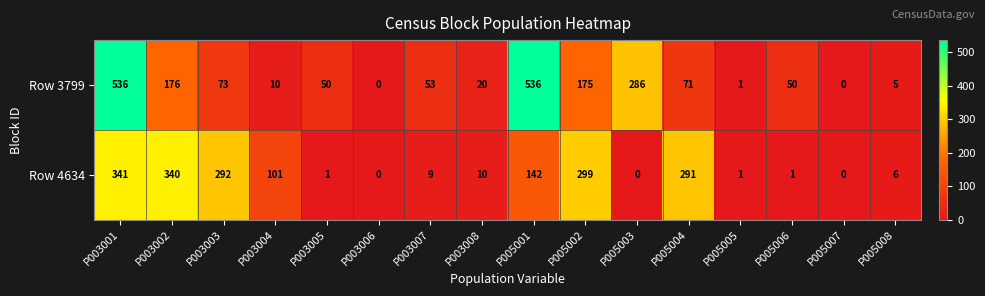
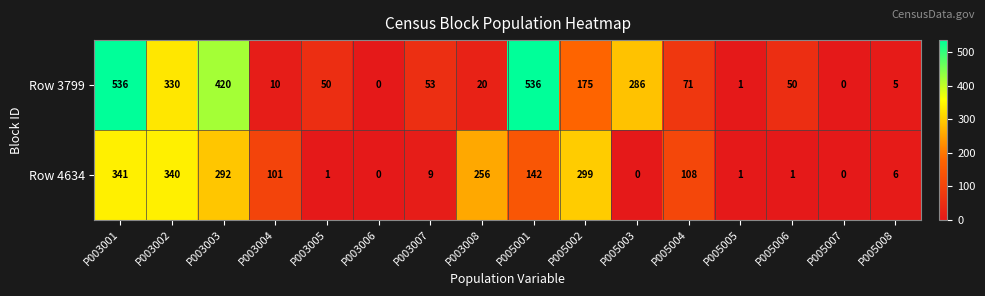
Row 3799, P003002: 176 -> 330
Row 3799, P003003: 73 -> 420
Row 4634, P003008: 10 -> 256
Row 4634, P005004: 291 -> 108
